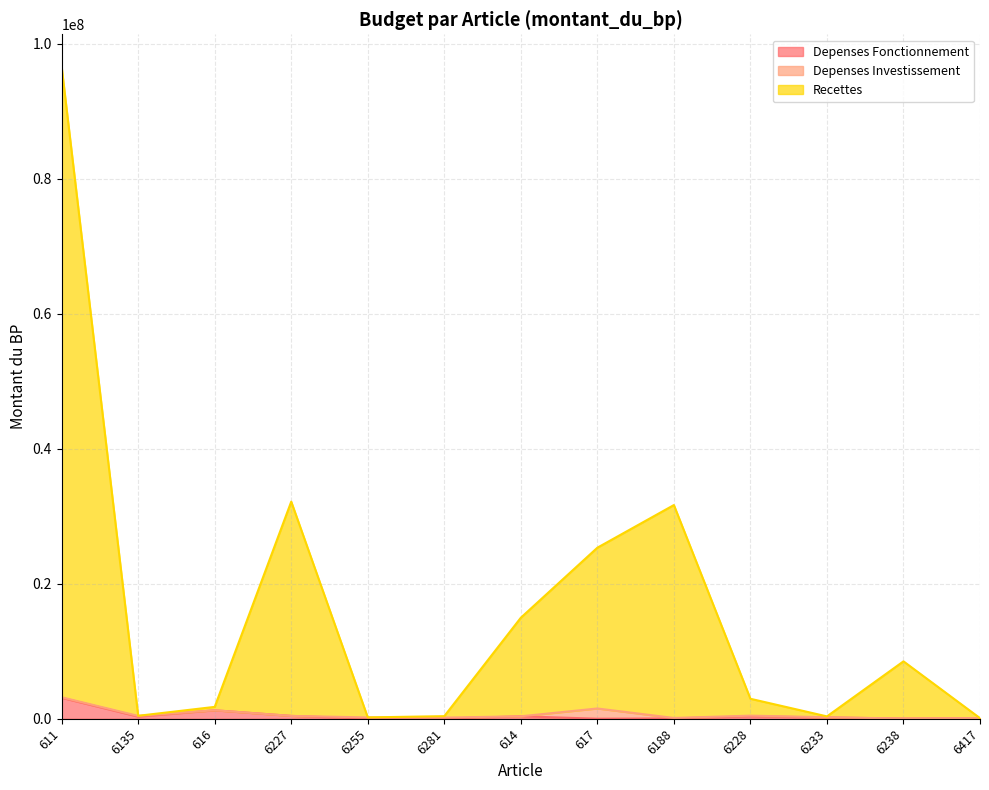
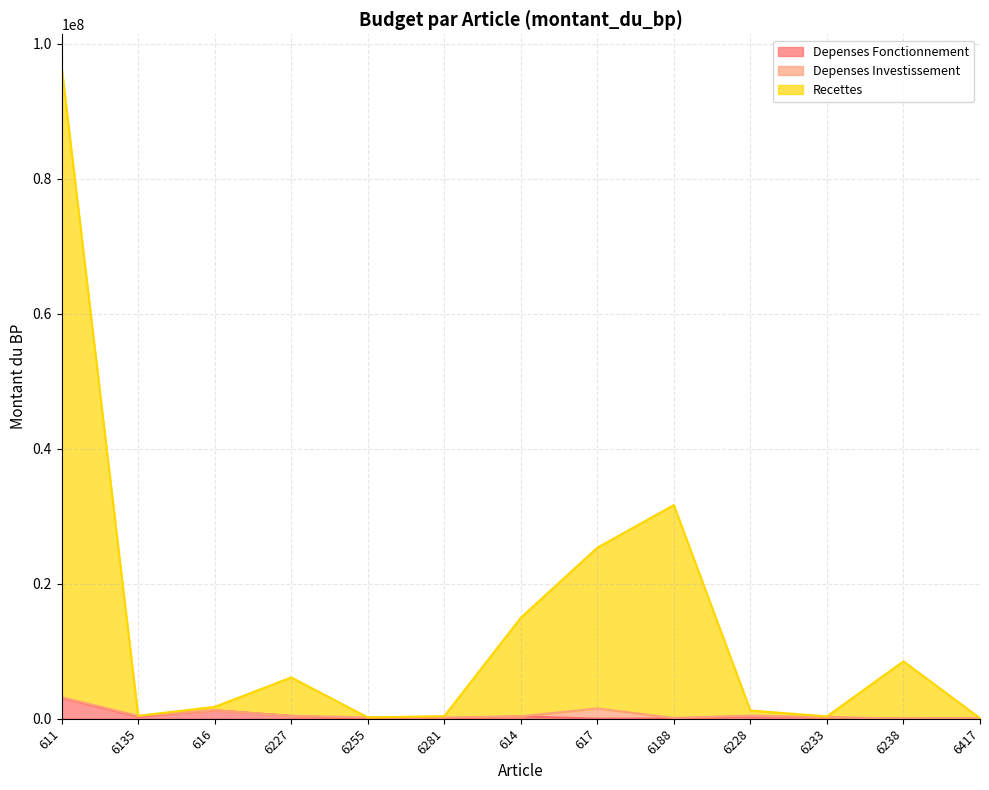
Recettes, 6227: 32000000 -> 6000000
Recettes, 6228: 3000000 -> 1000000
